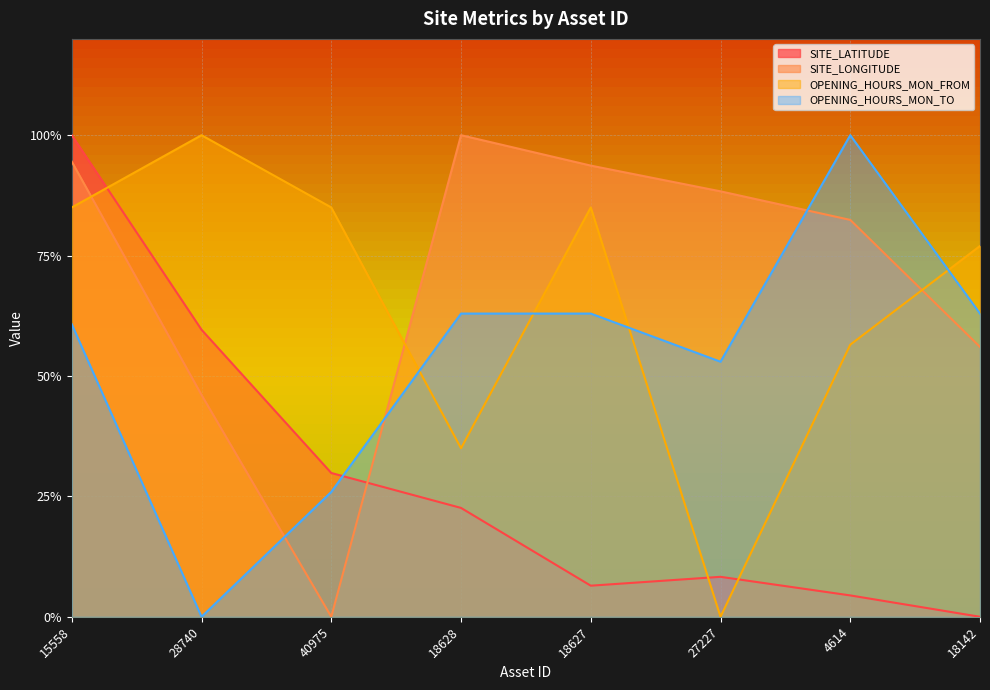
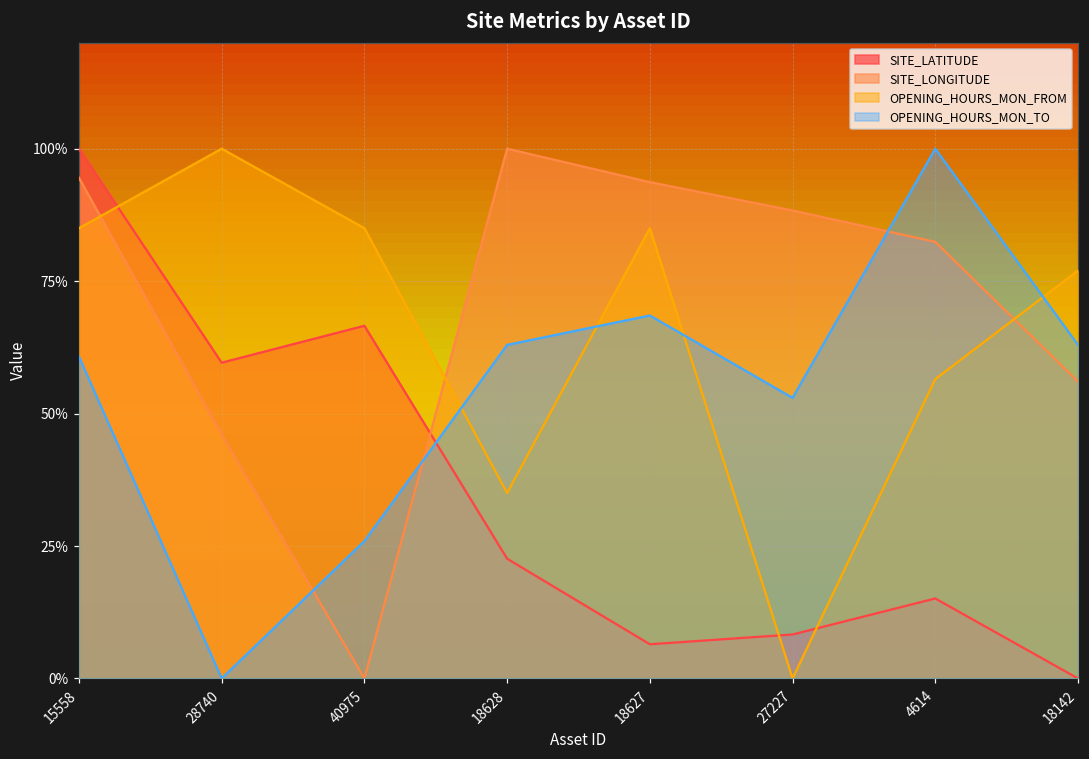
SITE_LATITUDE, 40975: 30% -> 67%
OPENING_HOURS_MON_TO, 18627: 63% -> 69%
SITE_LATITUDE, 4614: 4% -> 15%
